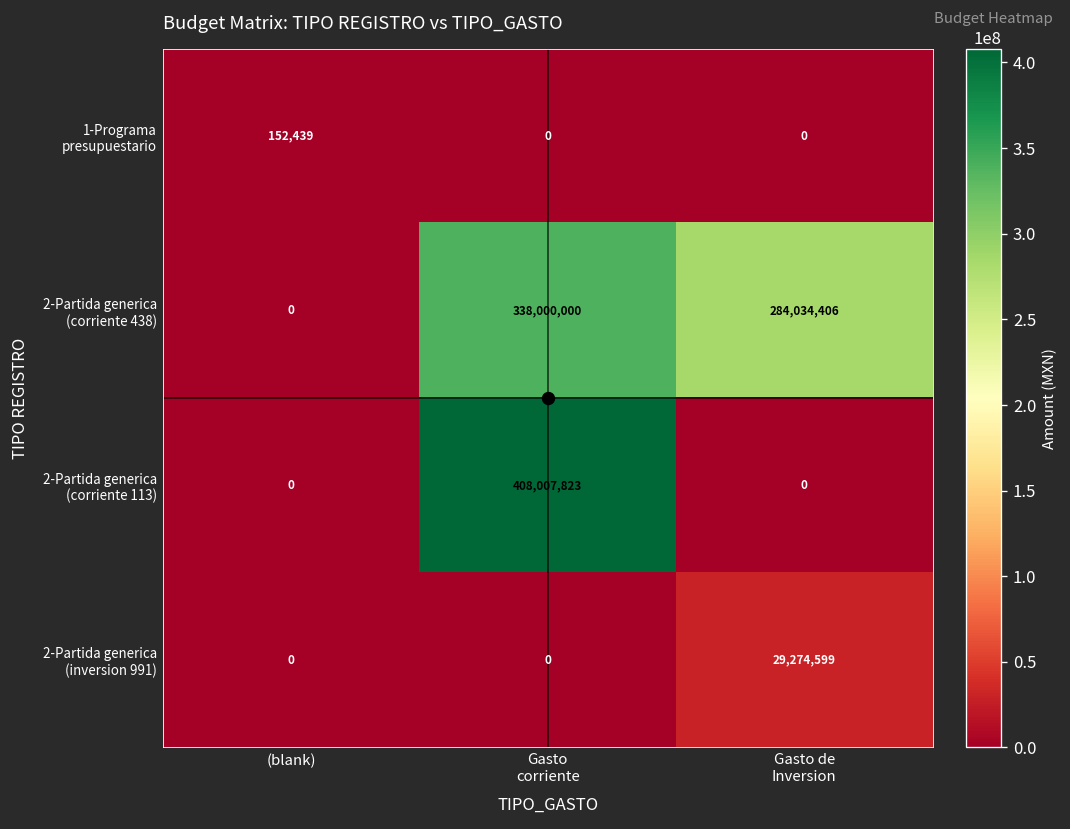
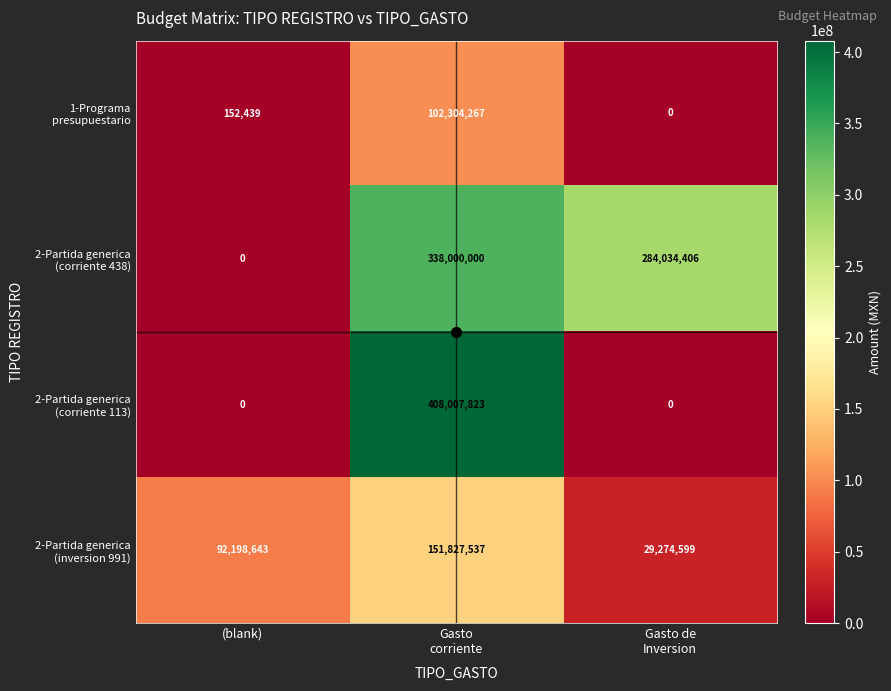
1-Programa presupuestario, Gasto corriente: 0 -> 102,304,267
2-Partida generica (inversion 991), (blank): 0 -> 92,198,643
2-Partida generica (inversion 991), Gasto corriente: 0 -> 151,827,537
